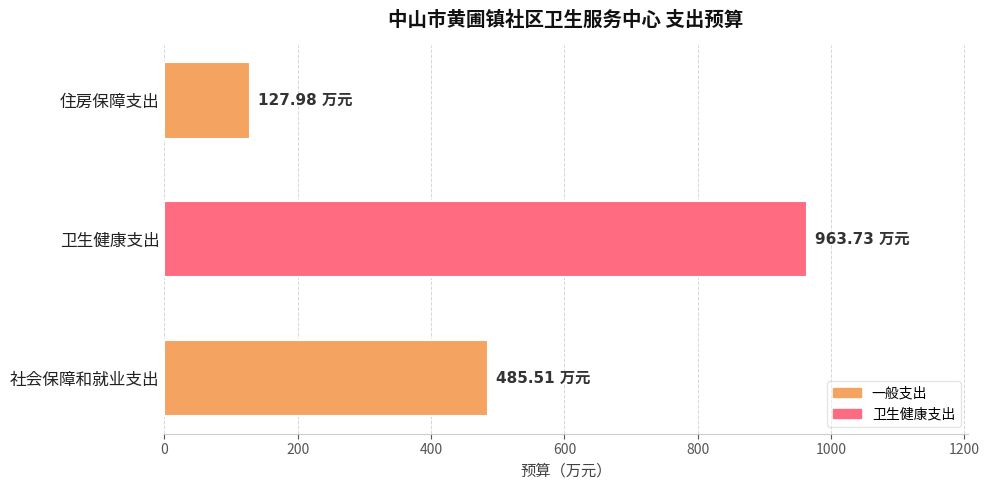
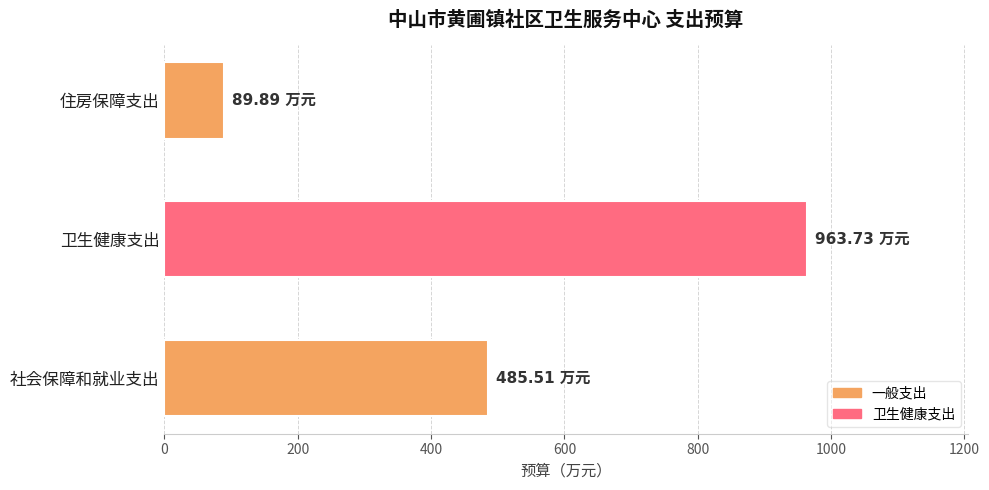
住房保障支出: 127.98 -> 89.89
